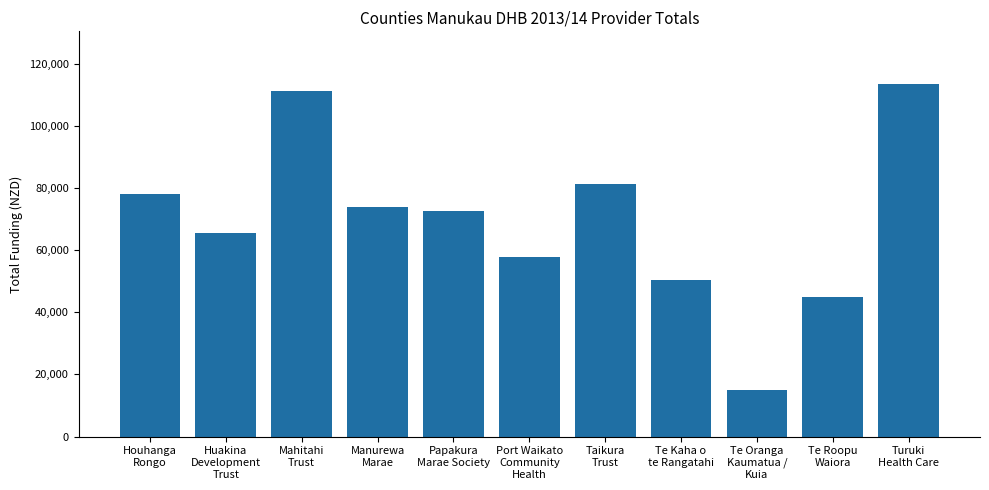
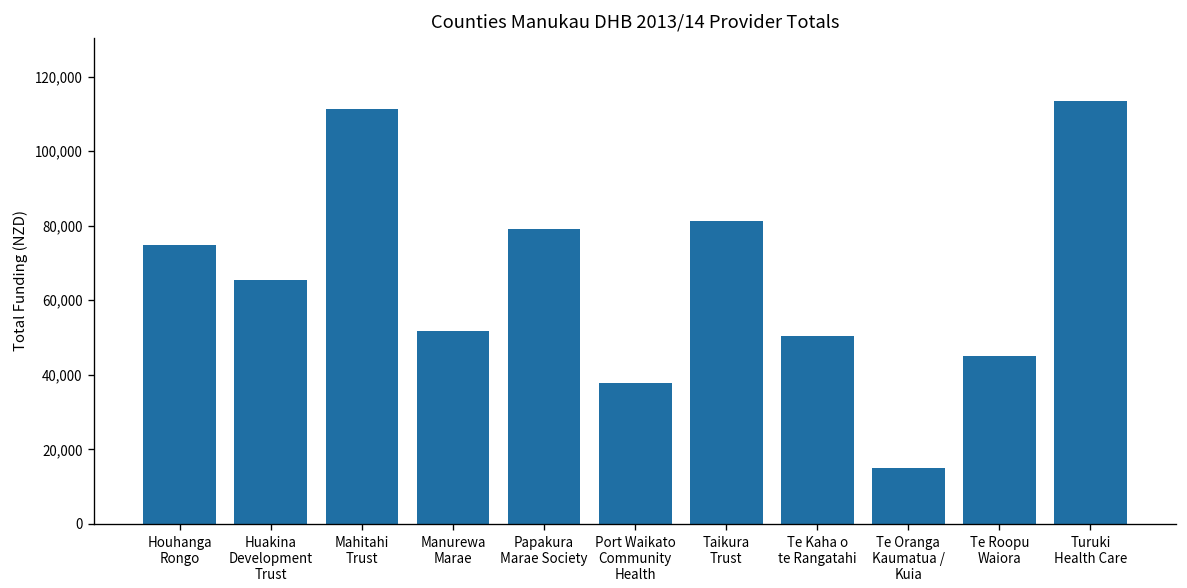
Houhanga Rongo: 78,000 -> 75,000
Manurewa Marae: 74,000 -> 52,000
Papakura Marae Society: 73,000 -> 79,000
Port Waikato Community Health: 58,000 -> 38,000
